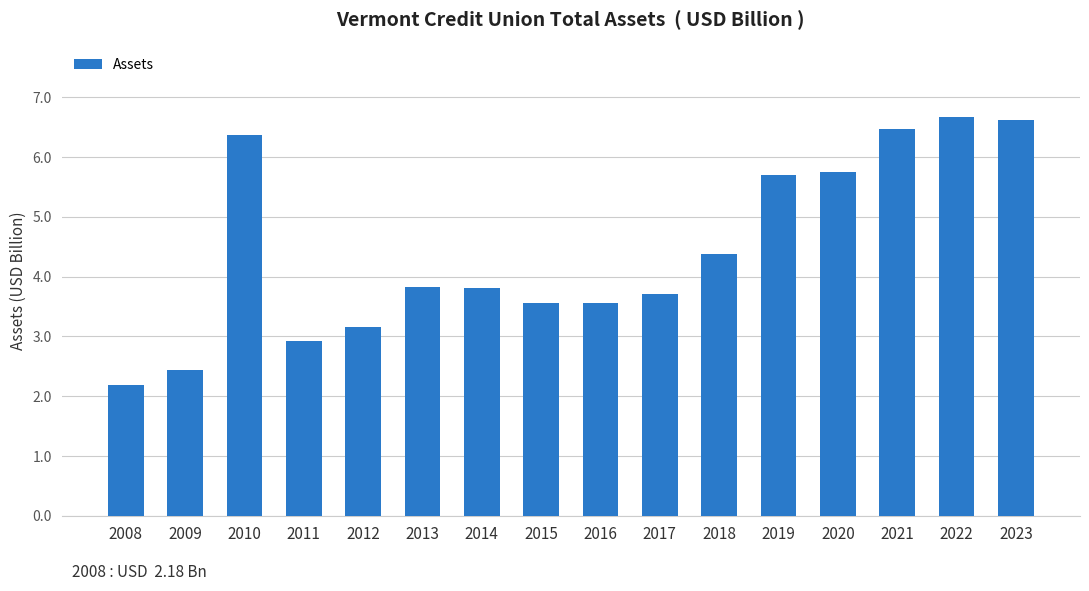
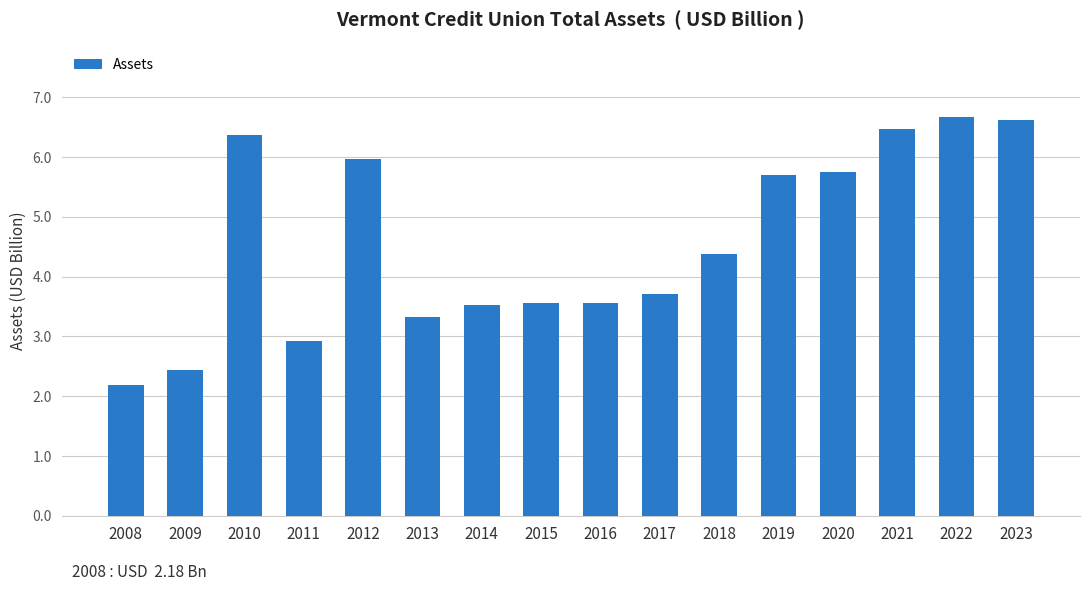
2012: 3.2 -> 6.0
2013: 3.8 -> 3.3
2014: 3.8 -> 3.5
